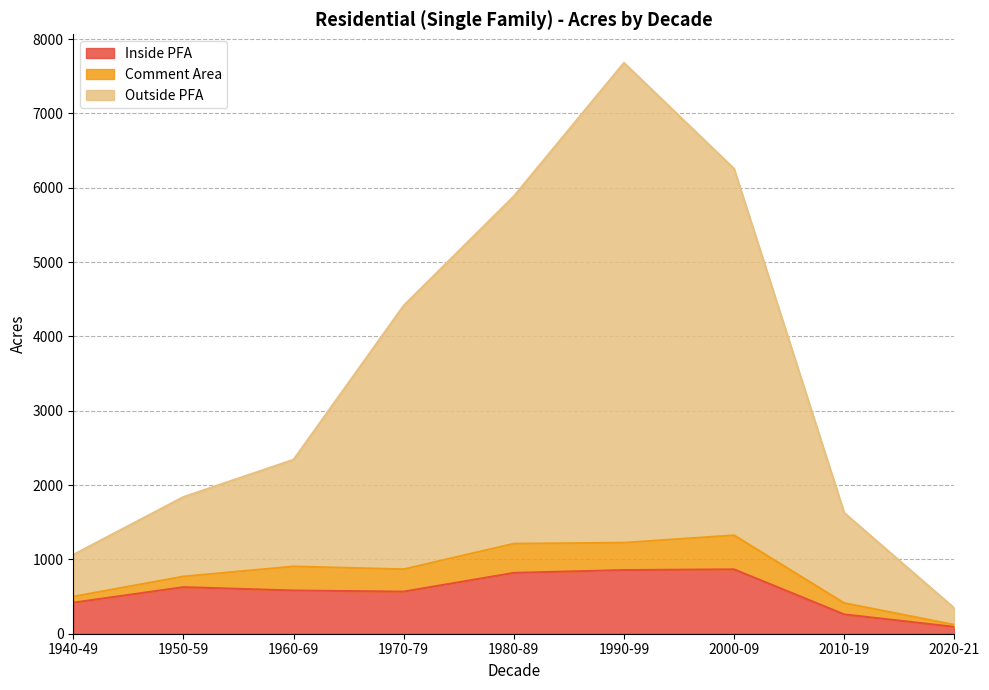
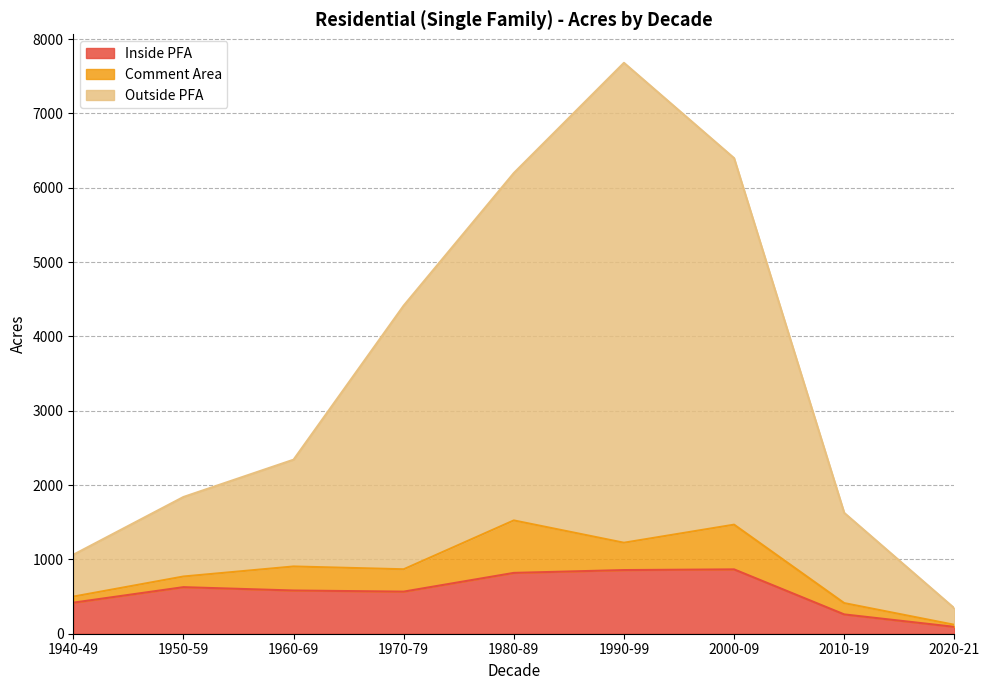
Comment Area, 1980-89: 400 -> 700
Comment Area, 2000-09: 500 -> 600
